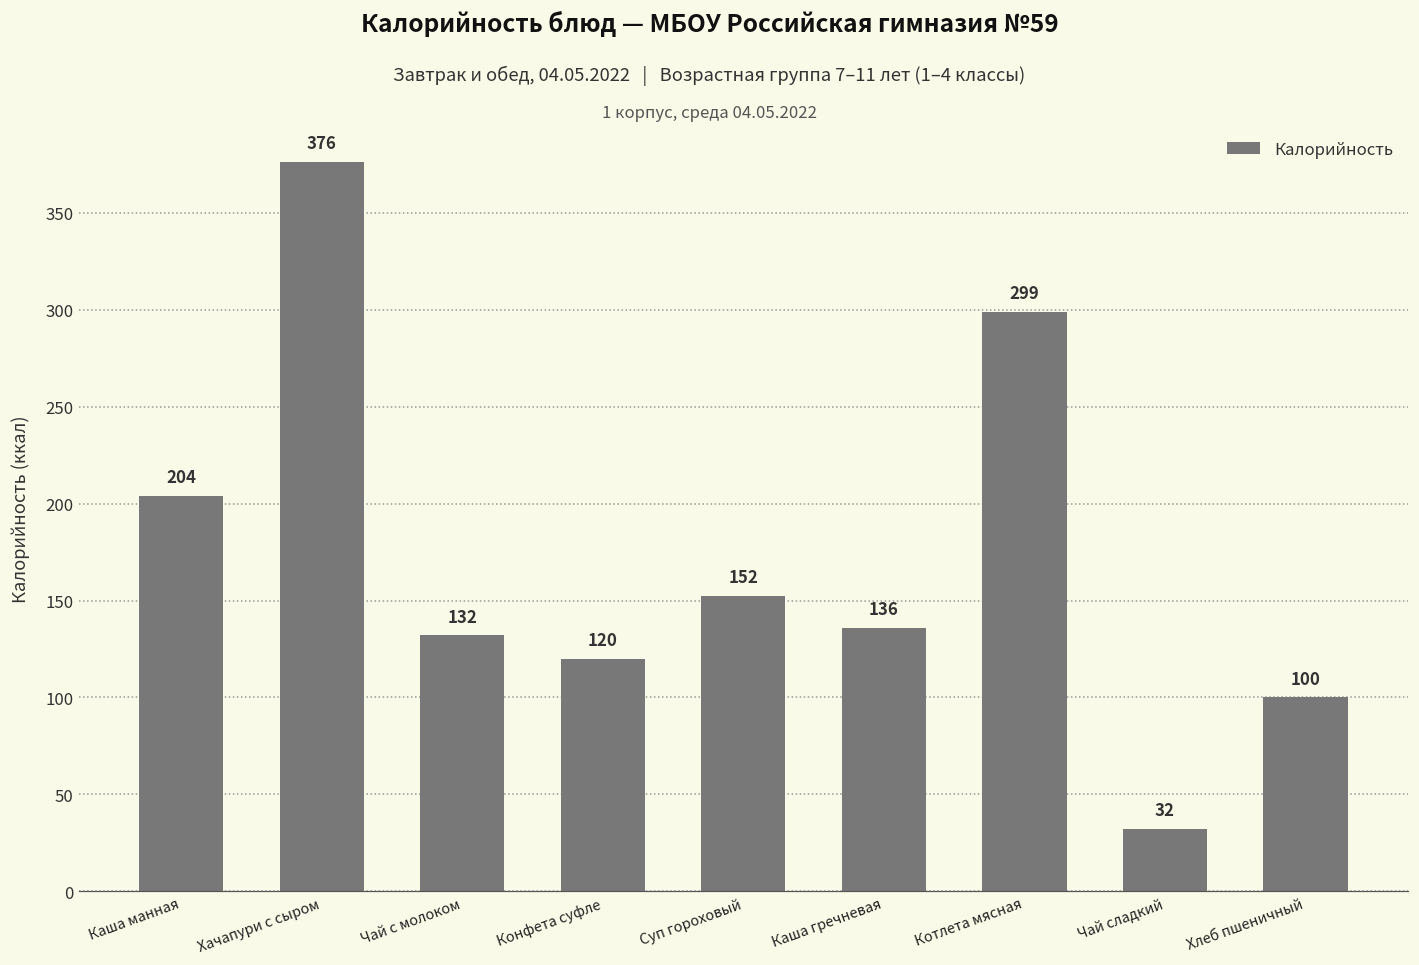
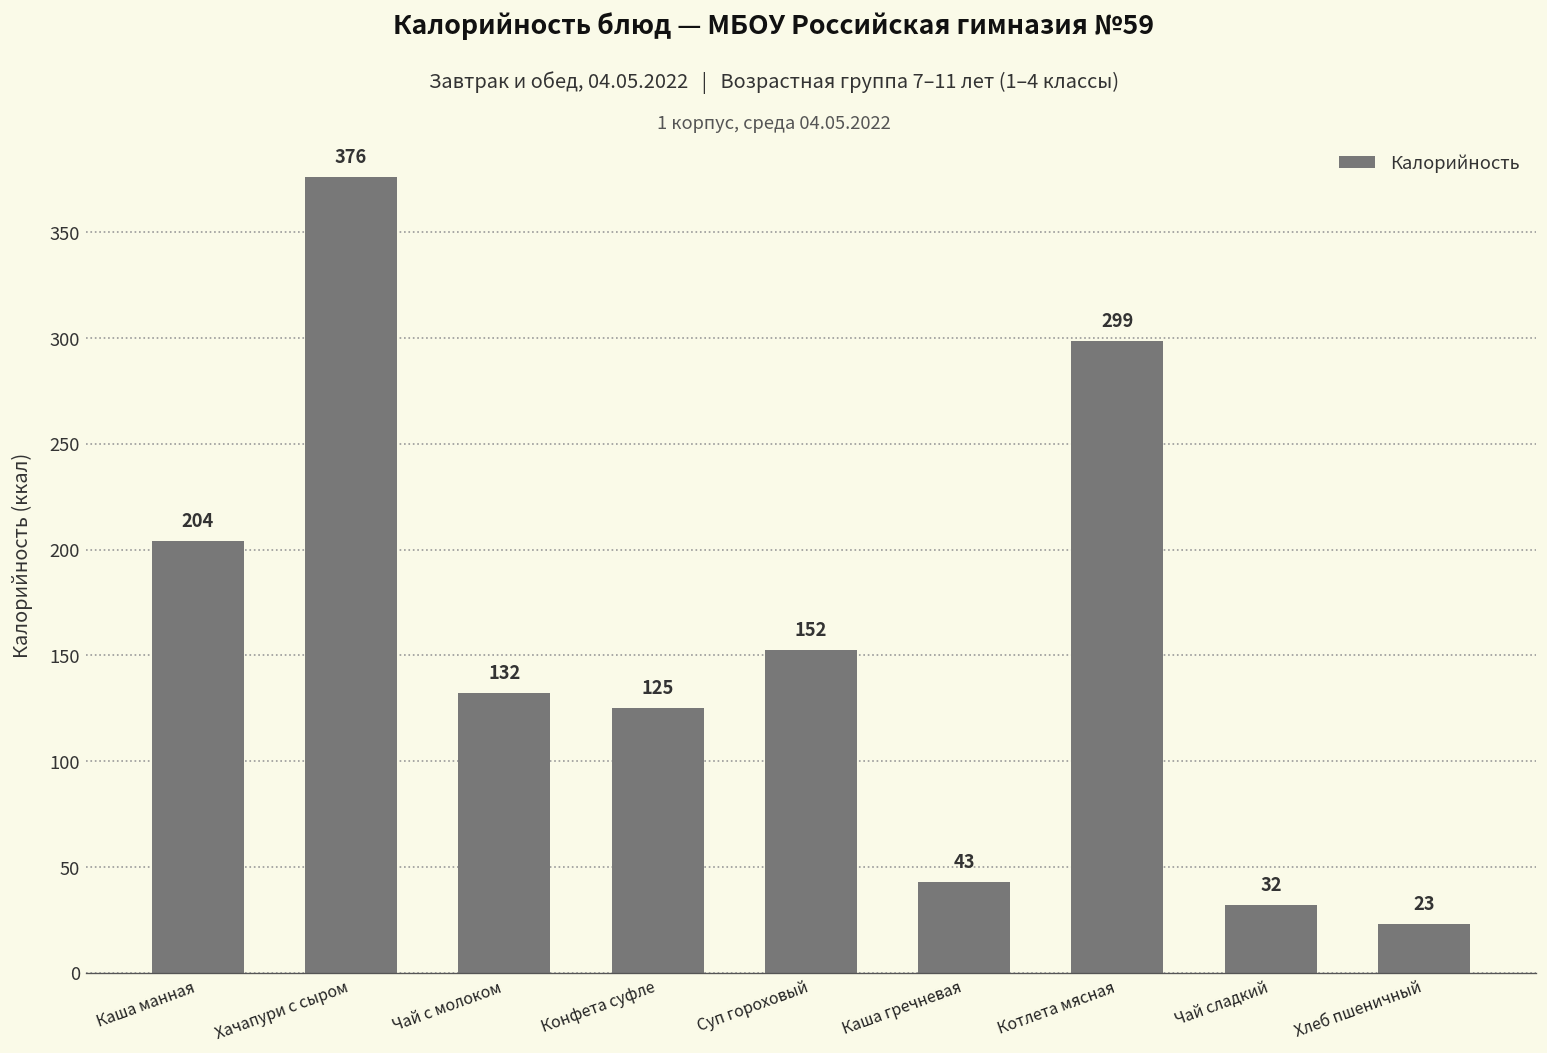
Конфета суфле: 120 -> 125
Каша гречневая: 136 -> 43
Хлеб пшеничный: 100 -> 23
